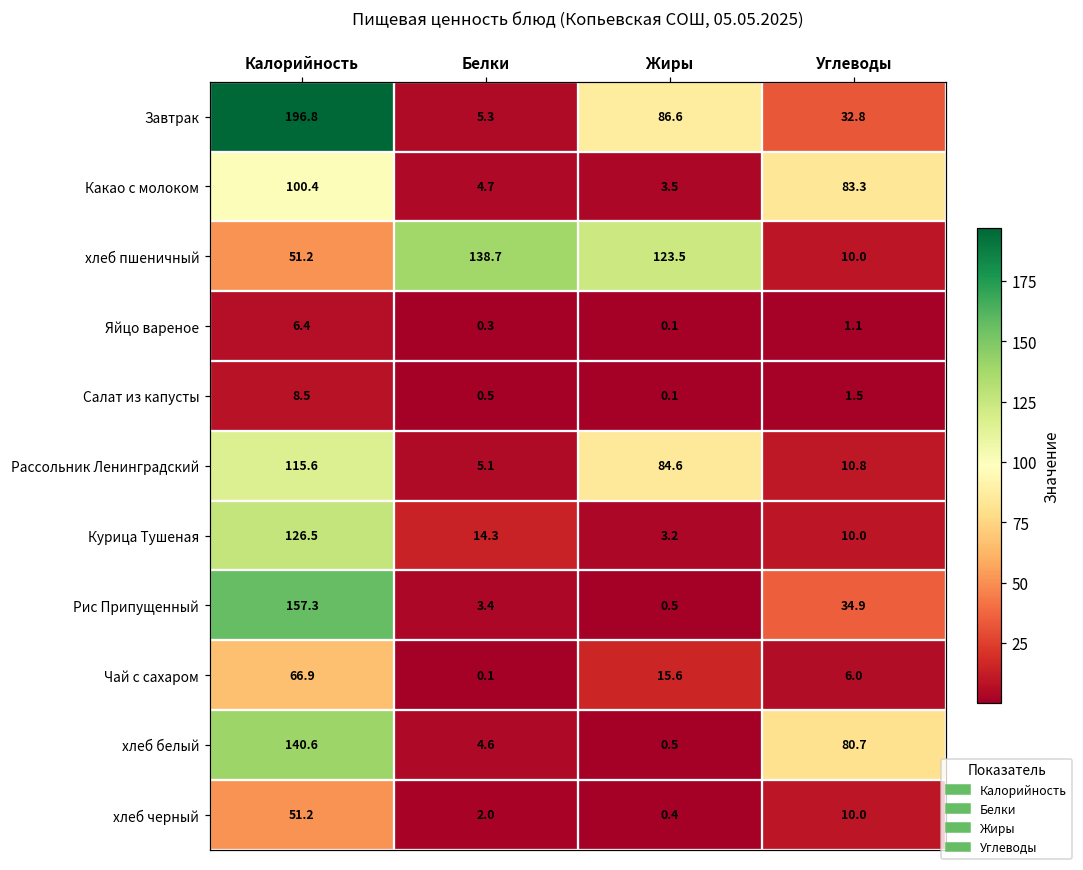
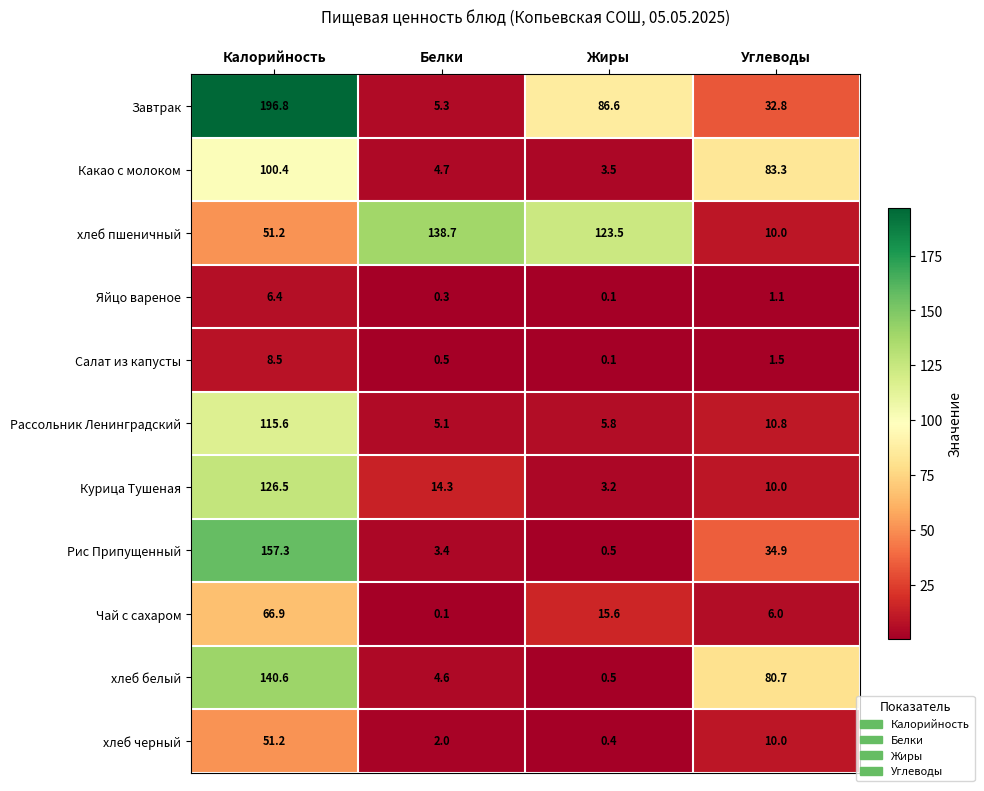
Рассольник Ленинградский, Жиры: 84.6 -> 5.8
